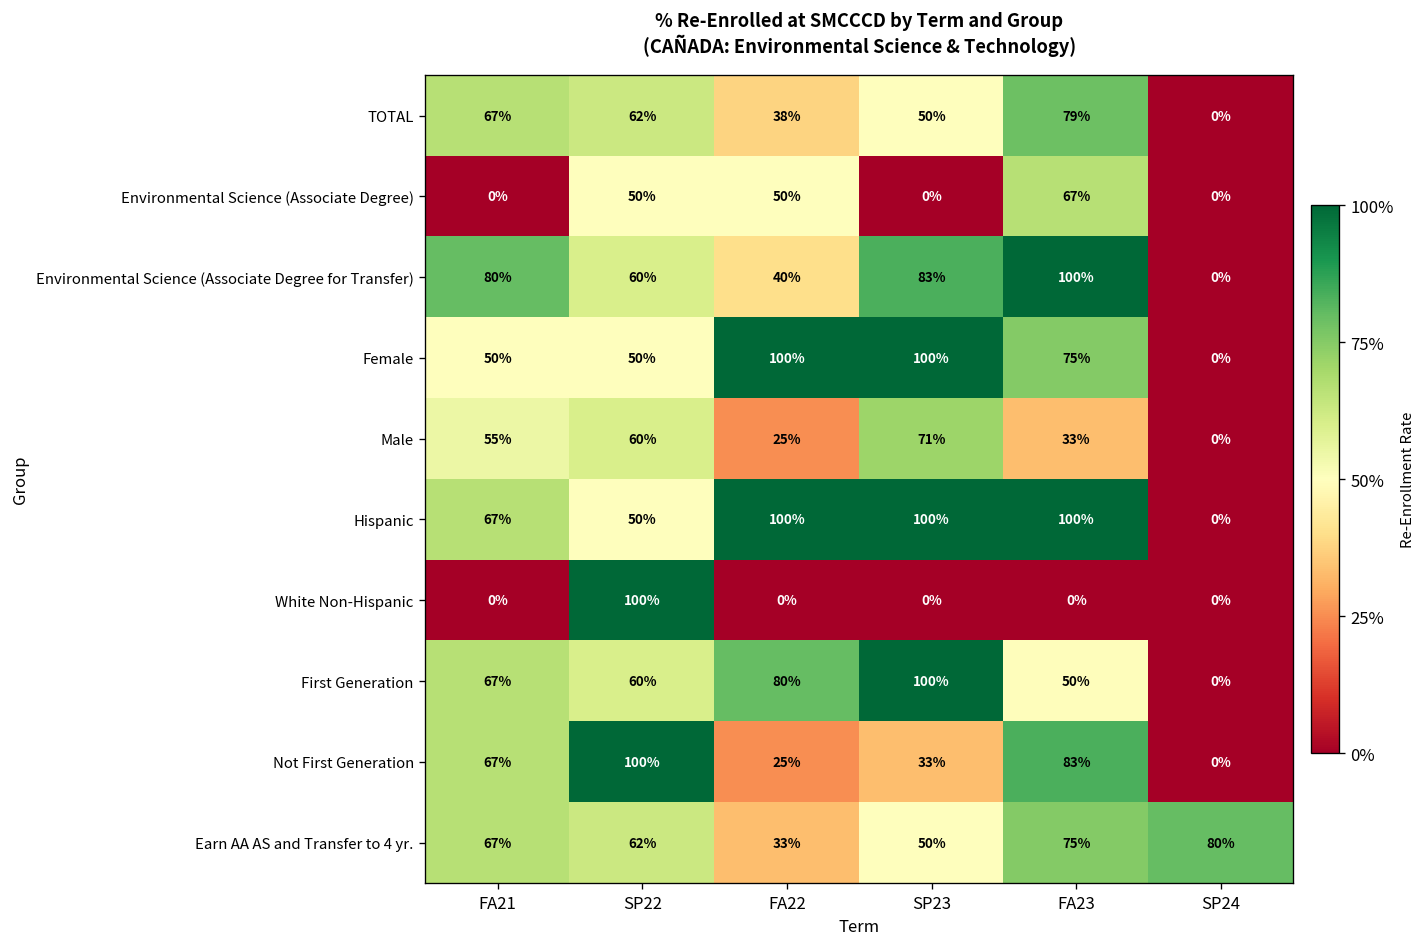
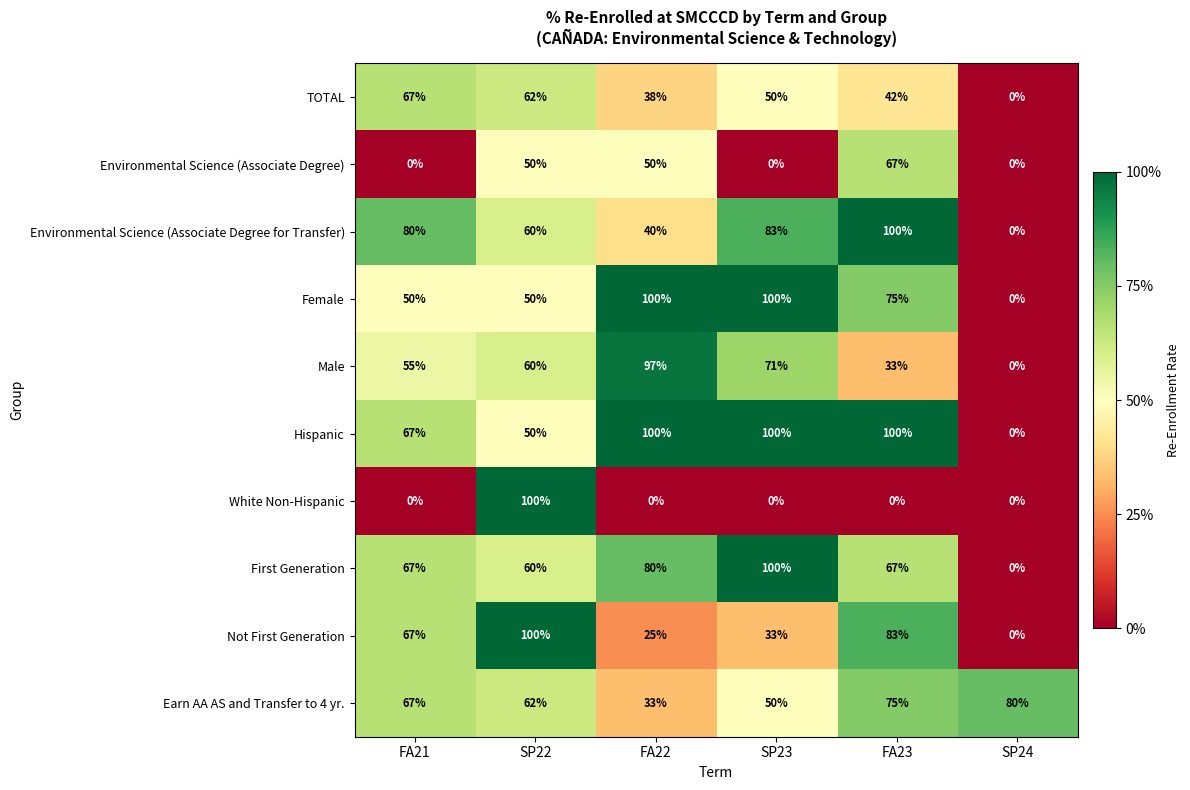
TOTAL, FA23: 79% -> 42%
Male, FA22: 25% -> 97%
First Generation, FA23: 50% -> 67%
